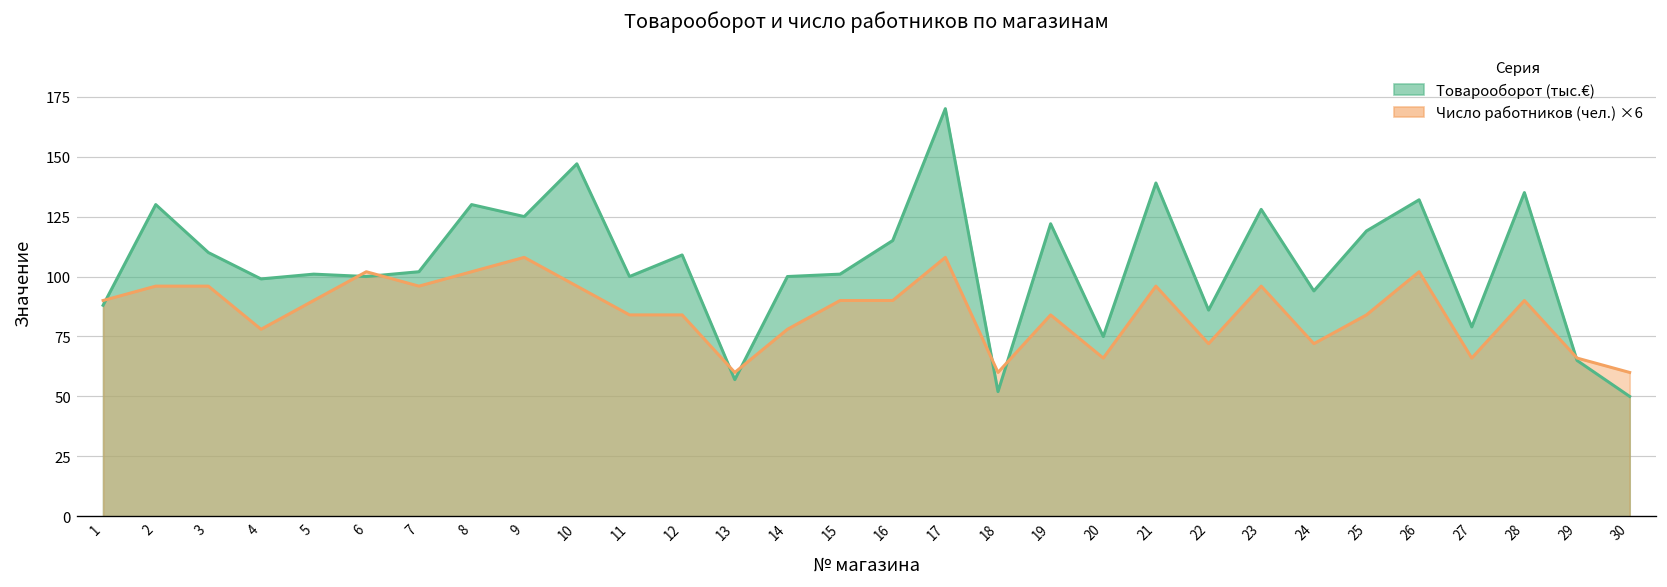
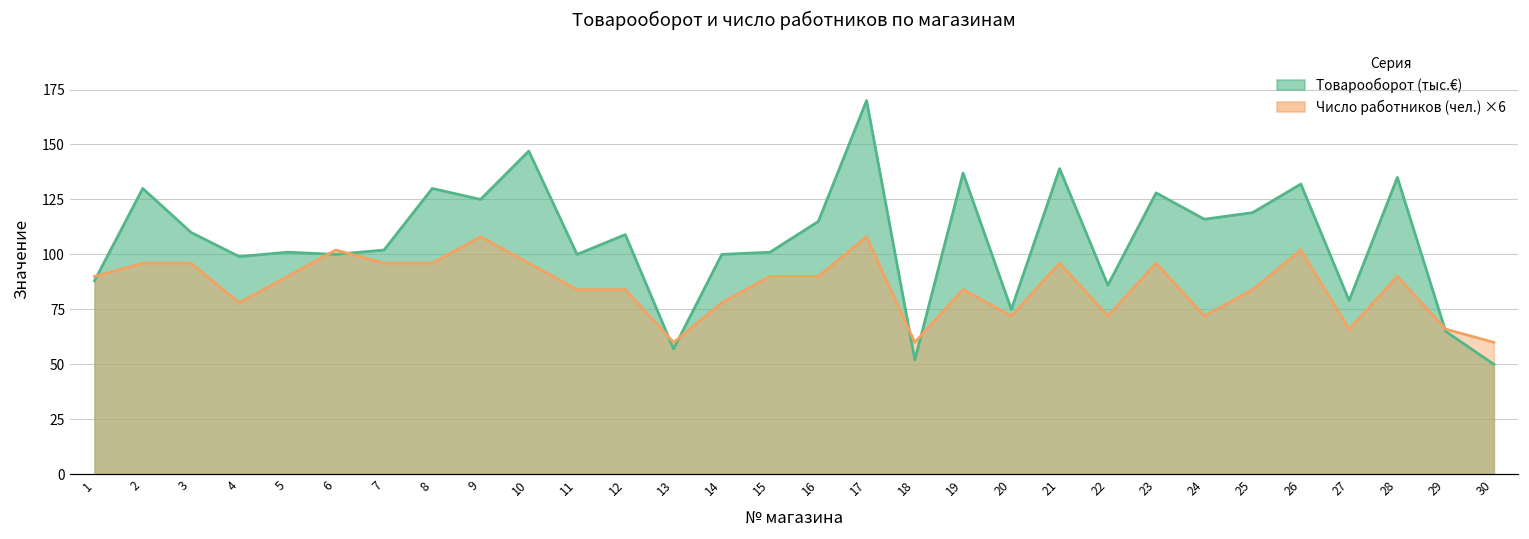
Число работников (чел.) ×6, 8: 102 -> 96
Товарооборот (тыс.€), 19: 122 -> 137
Число работников (чел.) ×6, 20: 66 -> 72
Товарооборот (тыс.€), 24: 94 -> 116
